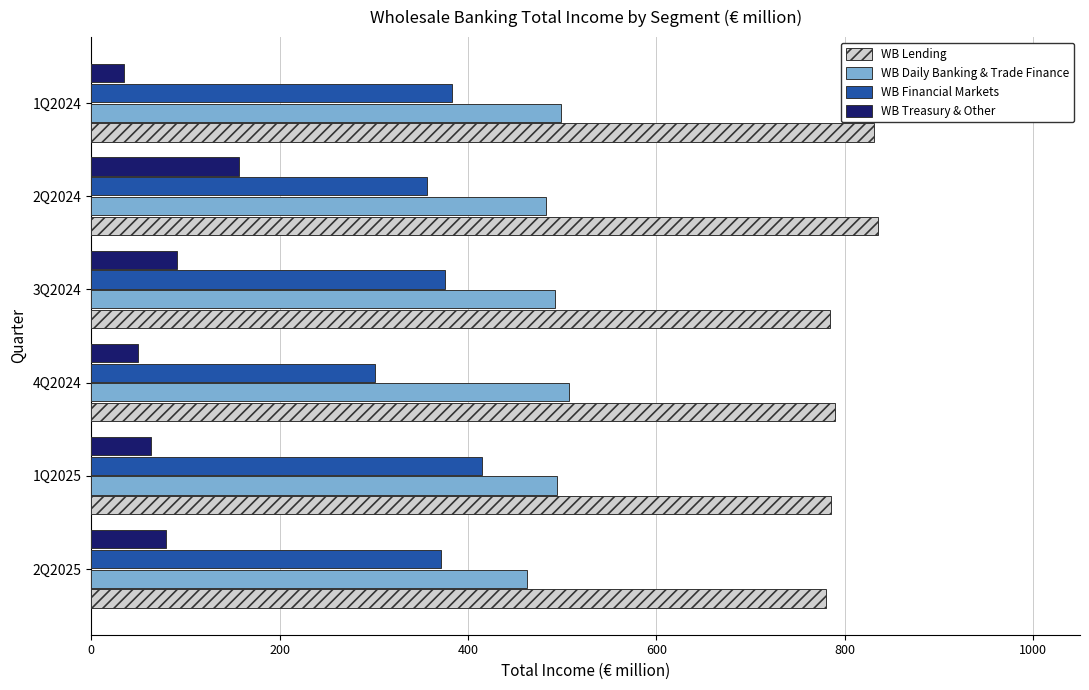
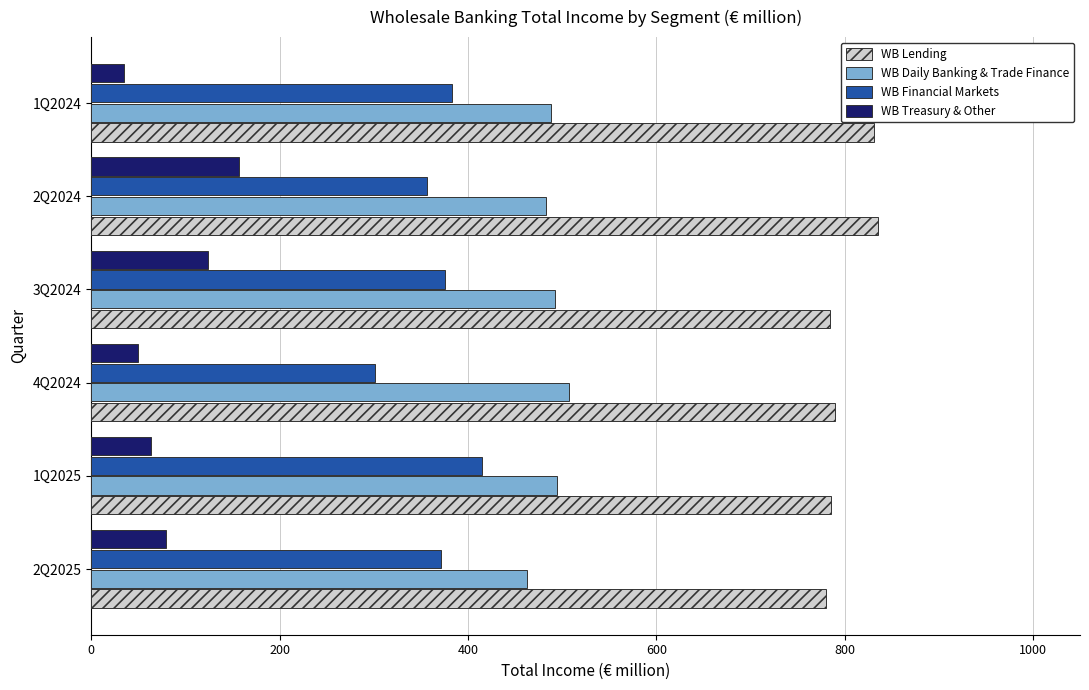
WB Daily Banking & Trade Finance, 1Q2024: 500 -> 490
WB Treasury & Other, 3Q2024: 90 -> 120
